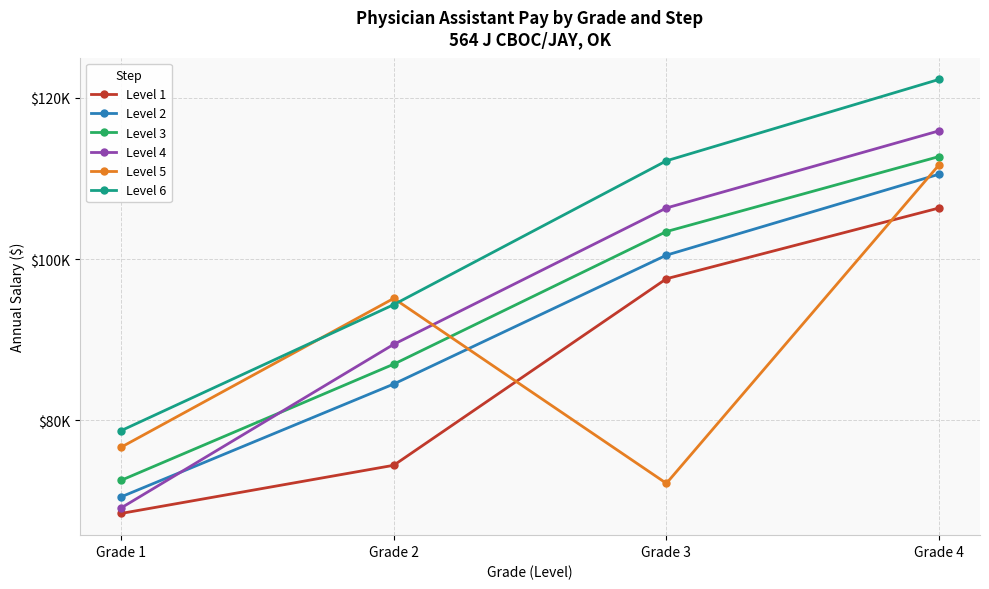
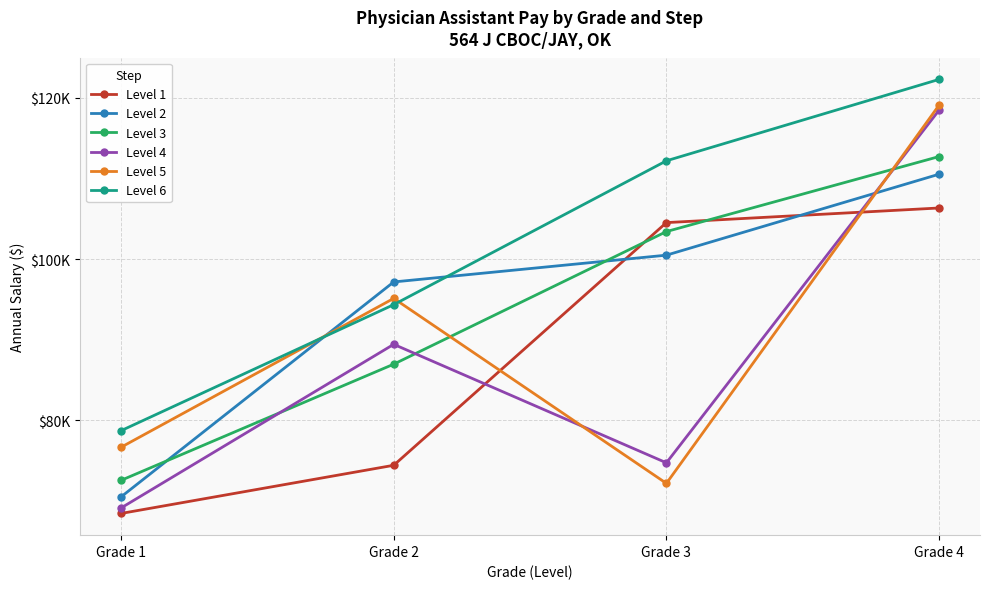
Level 2, Grade 2: $85000 -> $97000
Level 1, Grade 3: $98000 -> $105000
Level 4, Grade 3: $106000 -> $75000
Level 4, Grade 4: $116000 -> $118000
Level 5, Grade 4: $112000 -> $119000
